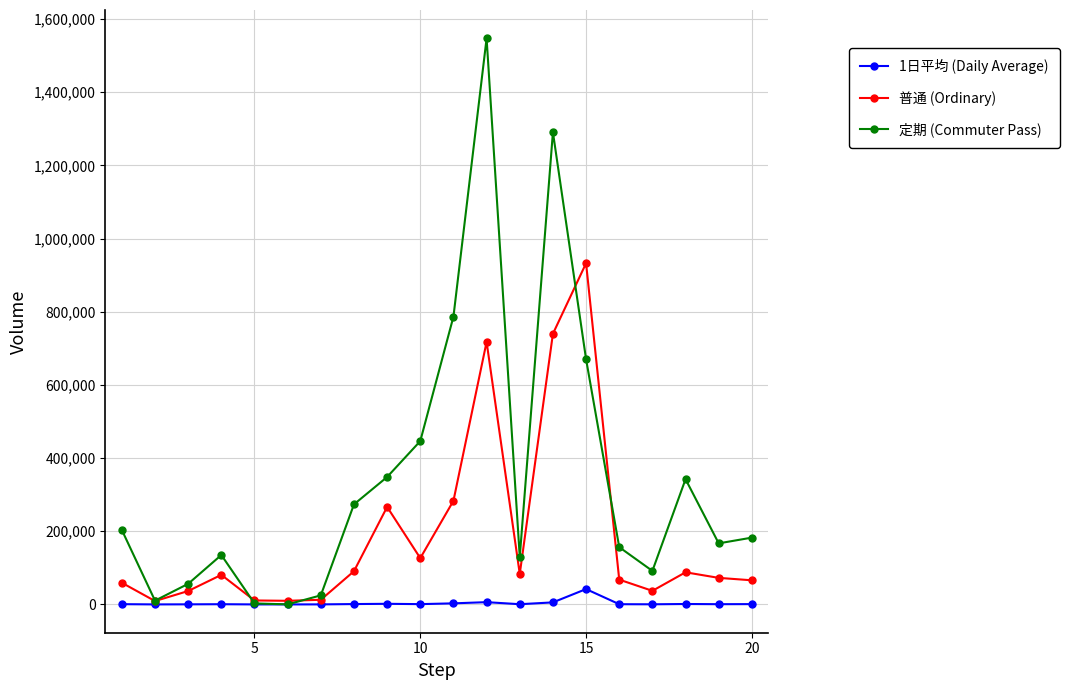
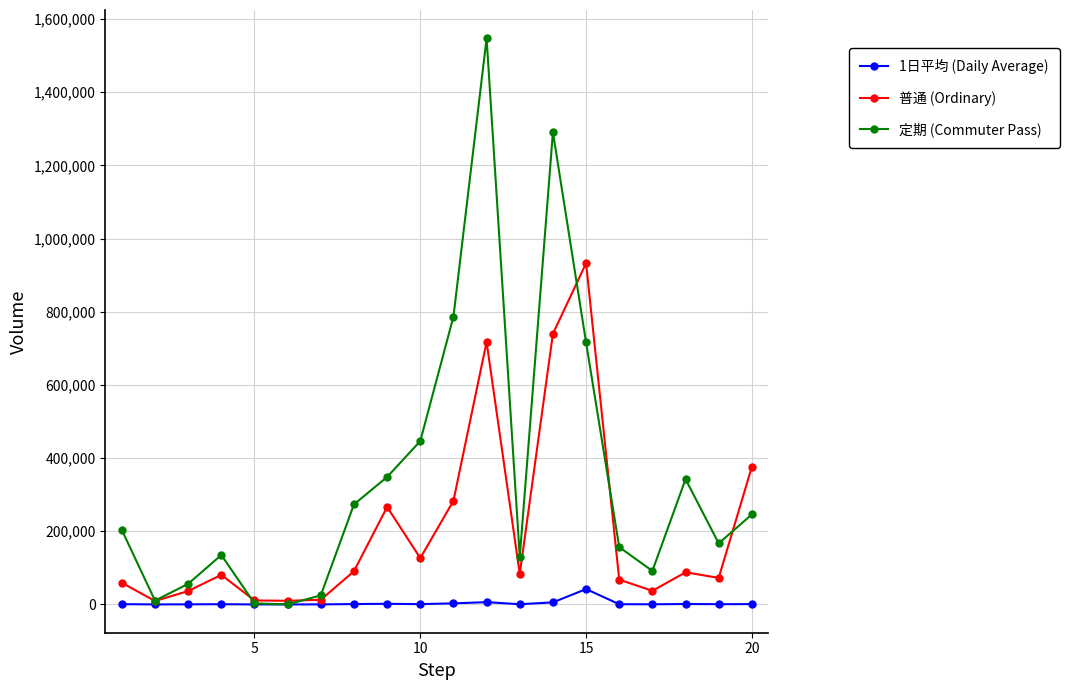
定期 (Commuter Pass), 15: 670,000 -> 720,000
普通 (Ordinary), 20: 70,000 -> 380,000
定期 (Commuter Pass), 20: 180,000 -> 250,000
